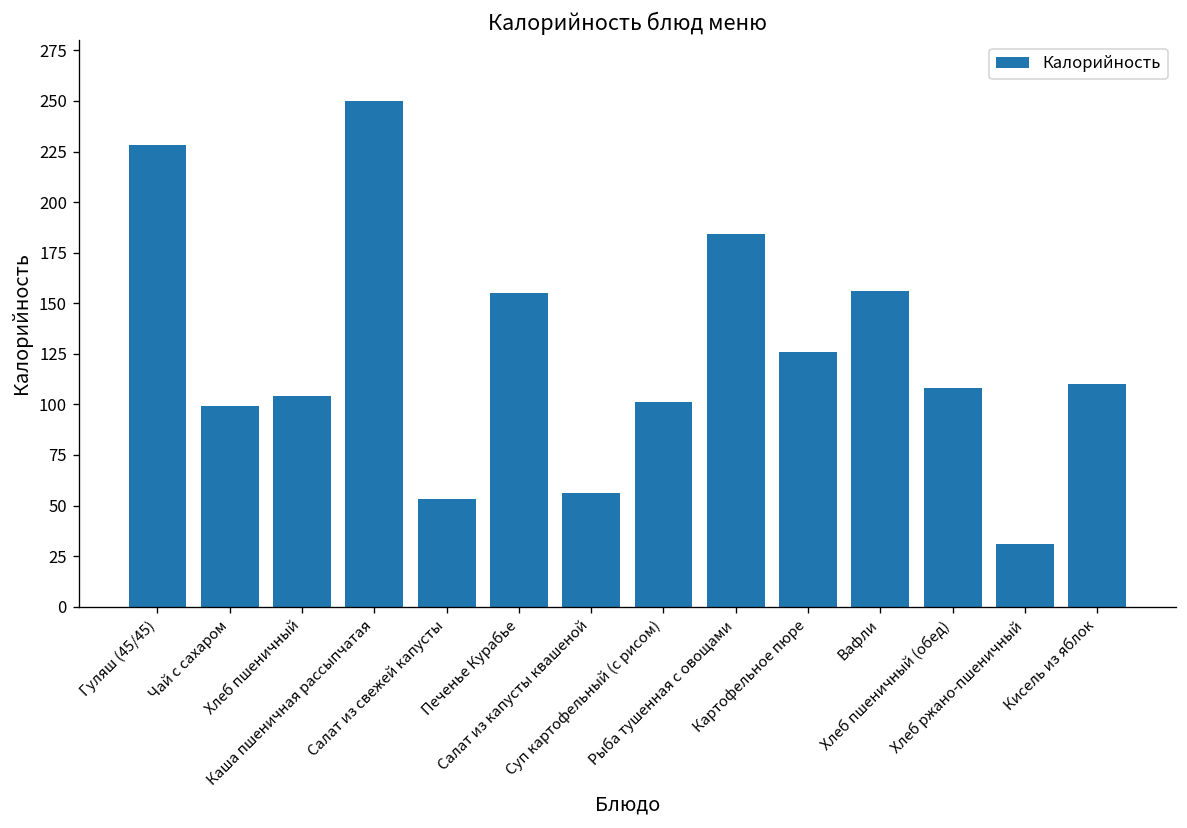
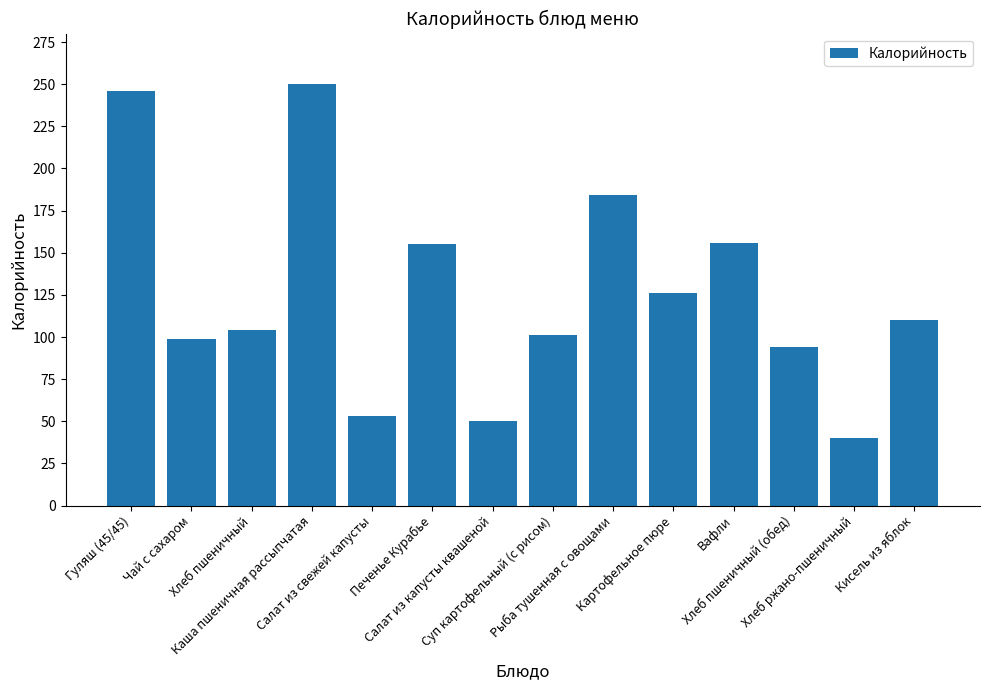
Гуляш (45/45): 228 -> 246
Салат из капусты квашеной: 56 -> 50
Хлеб пшеничный (обед): 108 -> 94
Хлеб ржано-пшеничный: 31 -> 40
